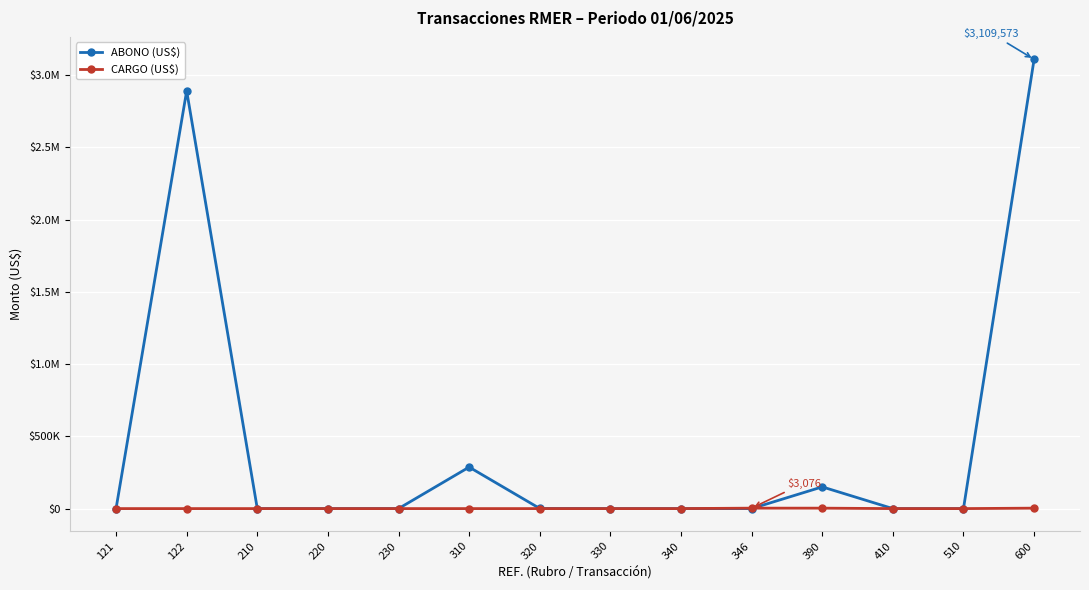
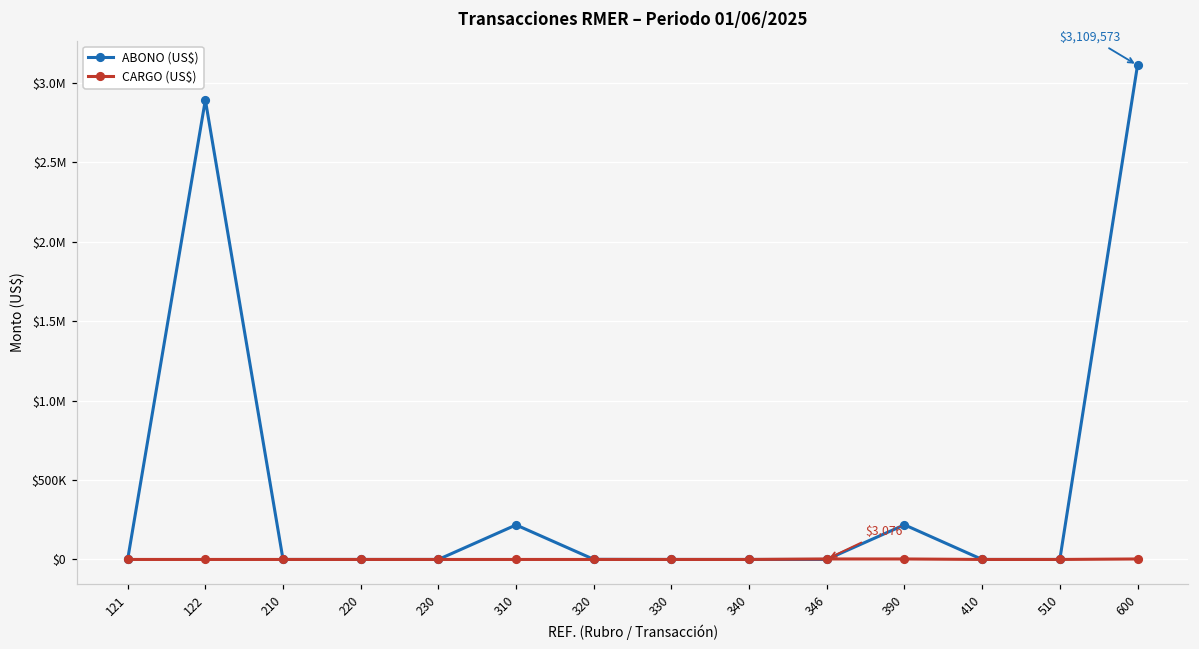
ABONO (US$), 310: $290000 -> $220000
ABONO (US$), 390: $150000 -> $220000
